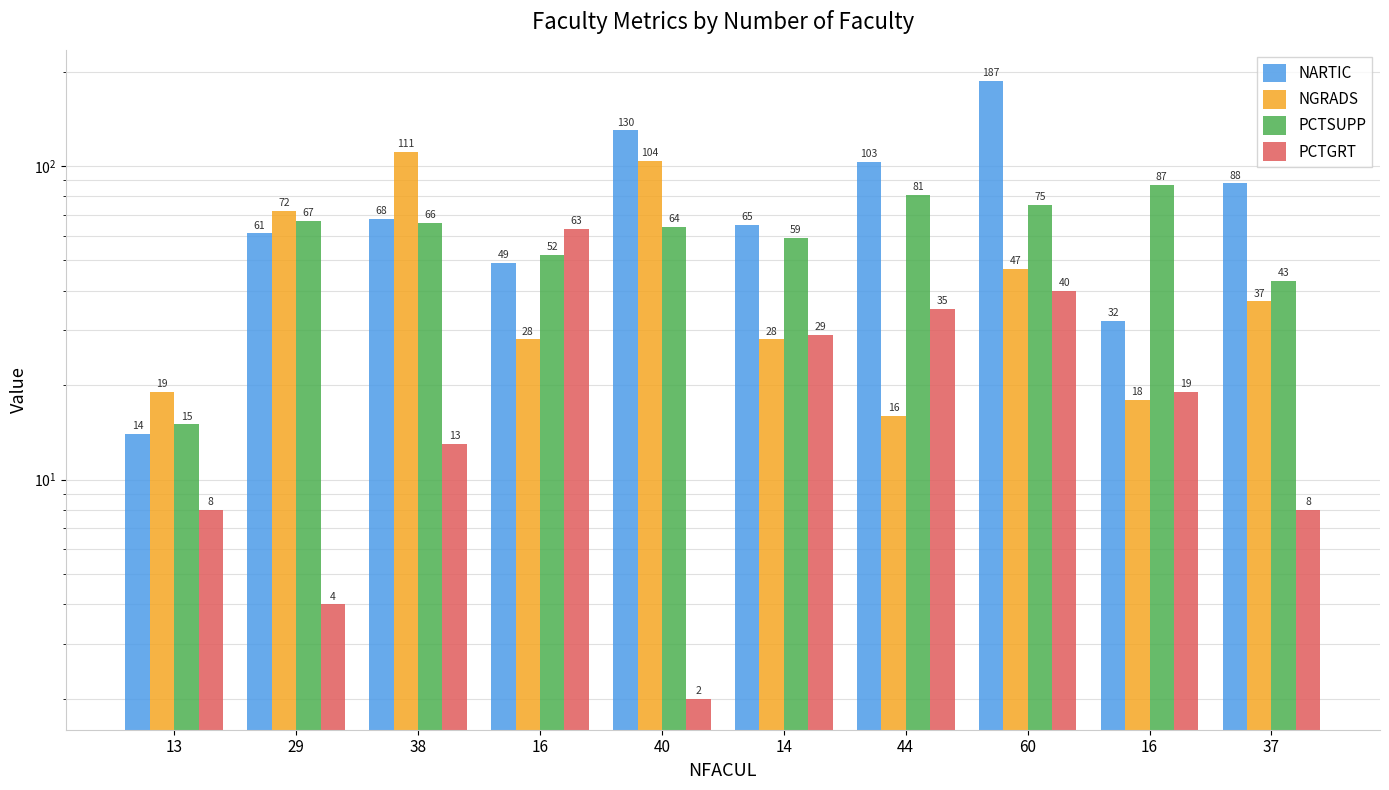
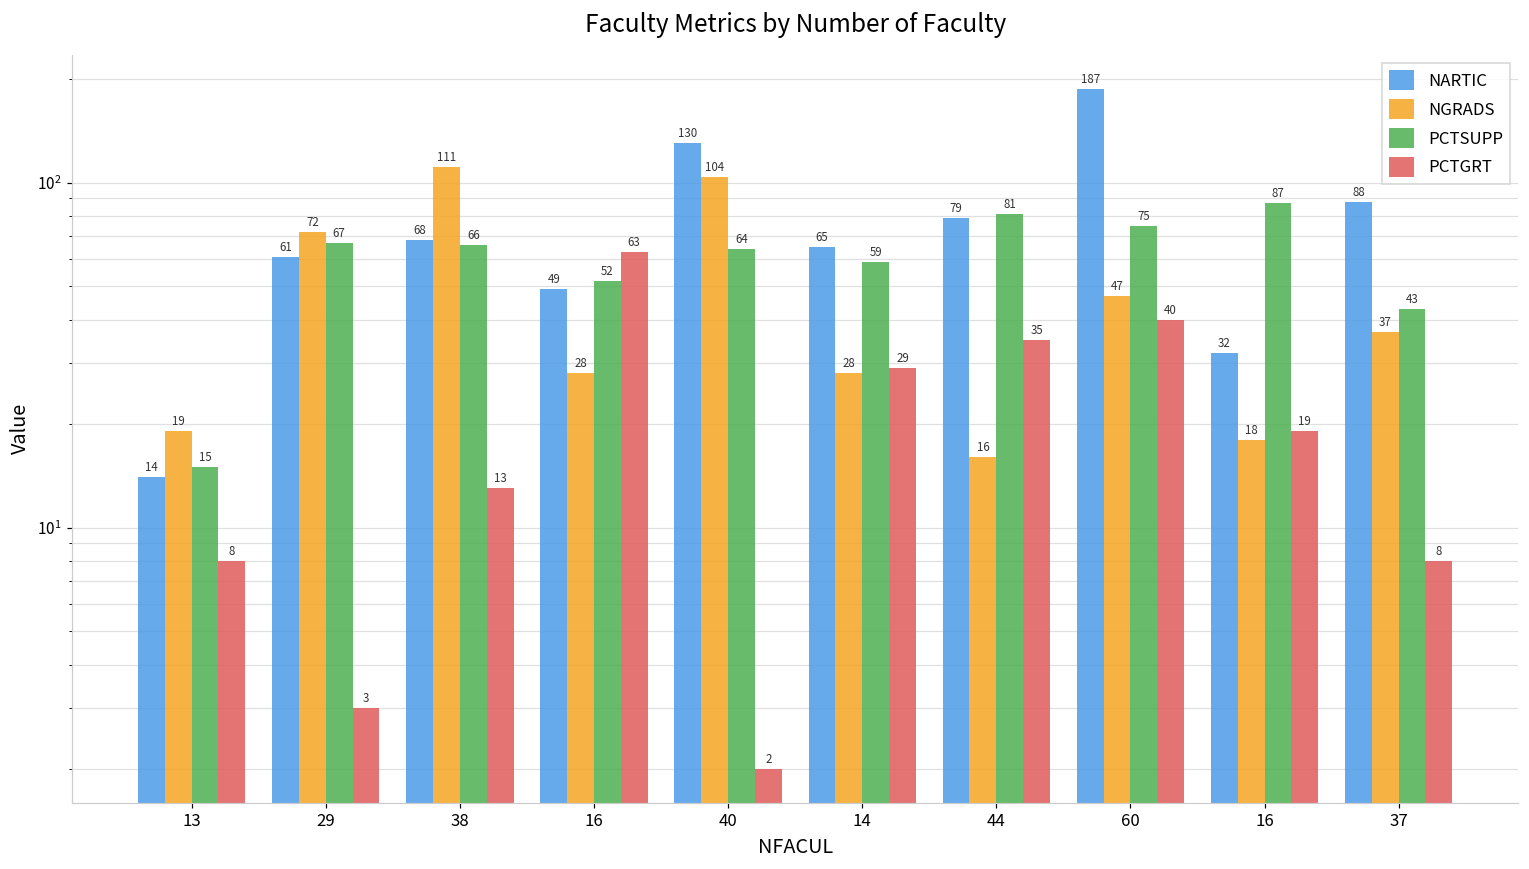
PCTGRT, 29: 4 -> 3
NARTIC, 44: 103 -> 79
